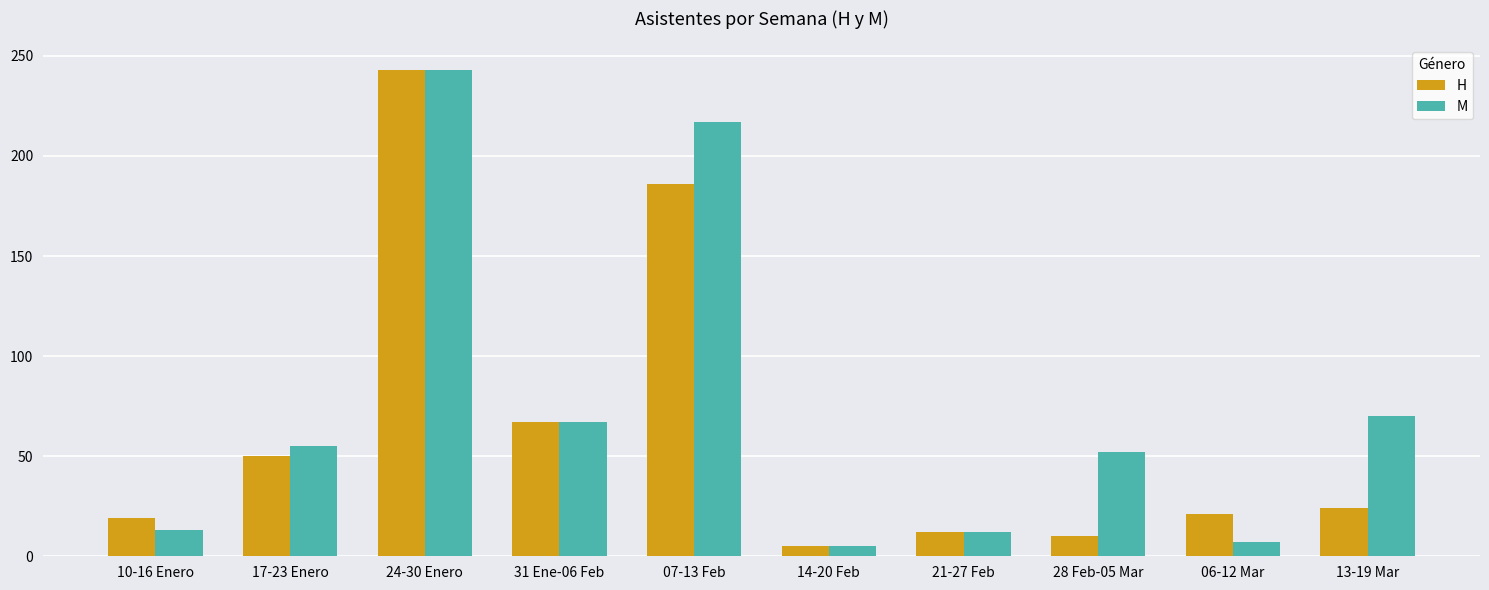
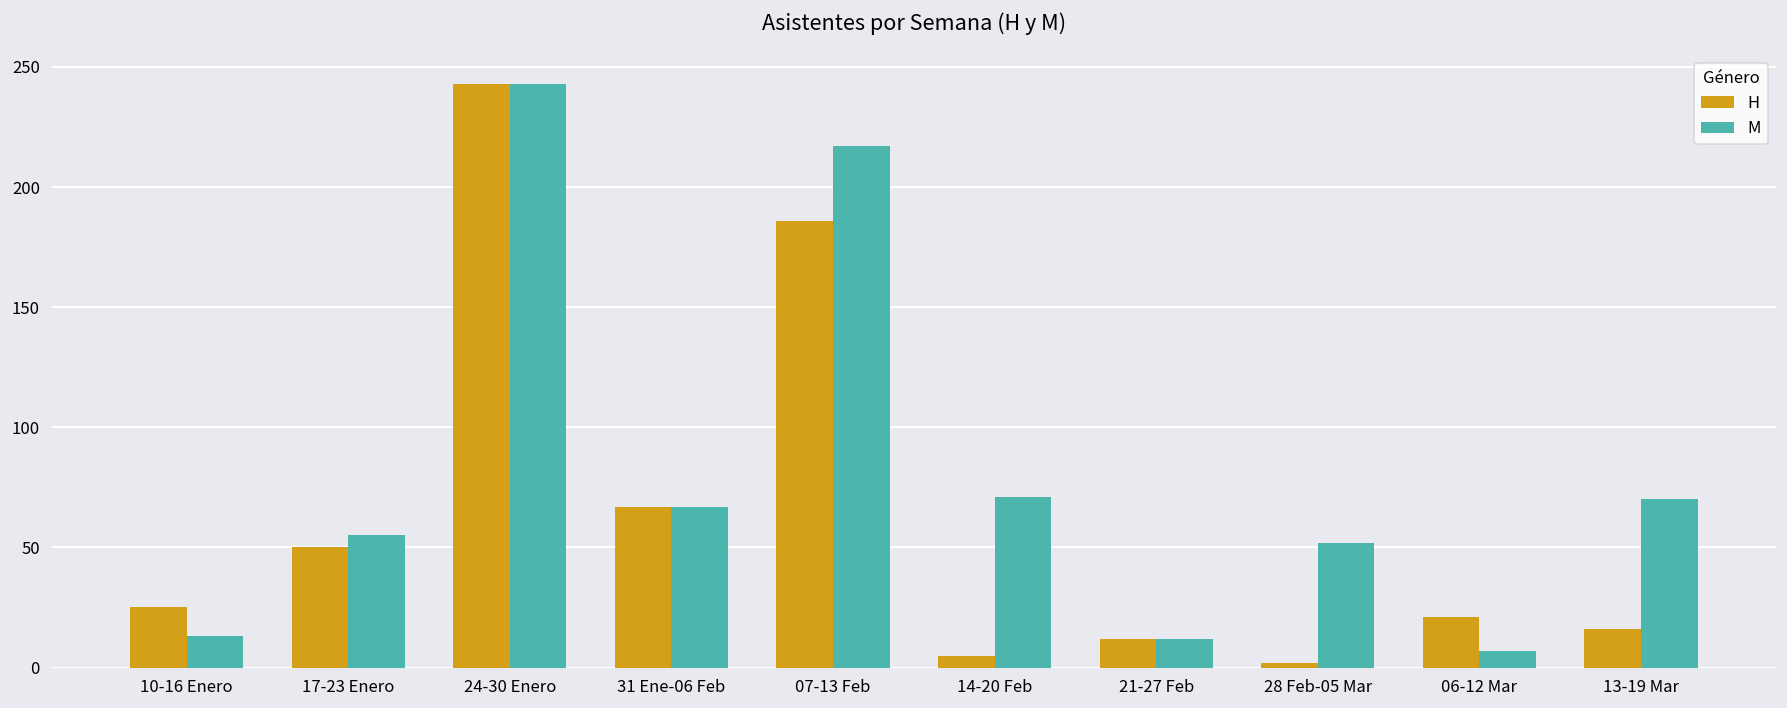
H, 10-16 Enero: 19 -> 25
M, 14-20 Feb: 5 -> 71
H, 28 Feb-05 Mar: 10 -> 2
H, 13-19 Mar: 24 -> 16
